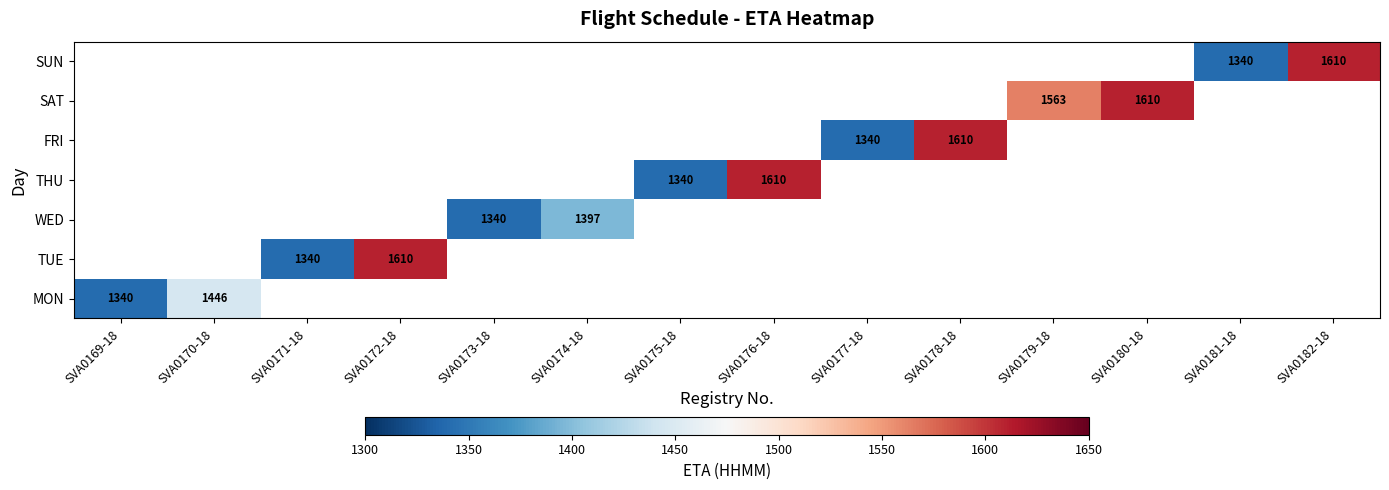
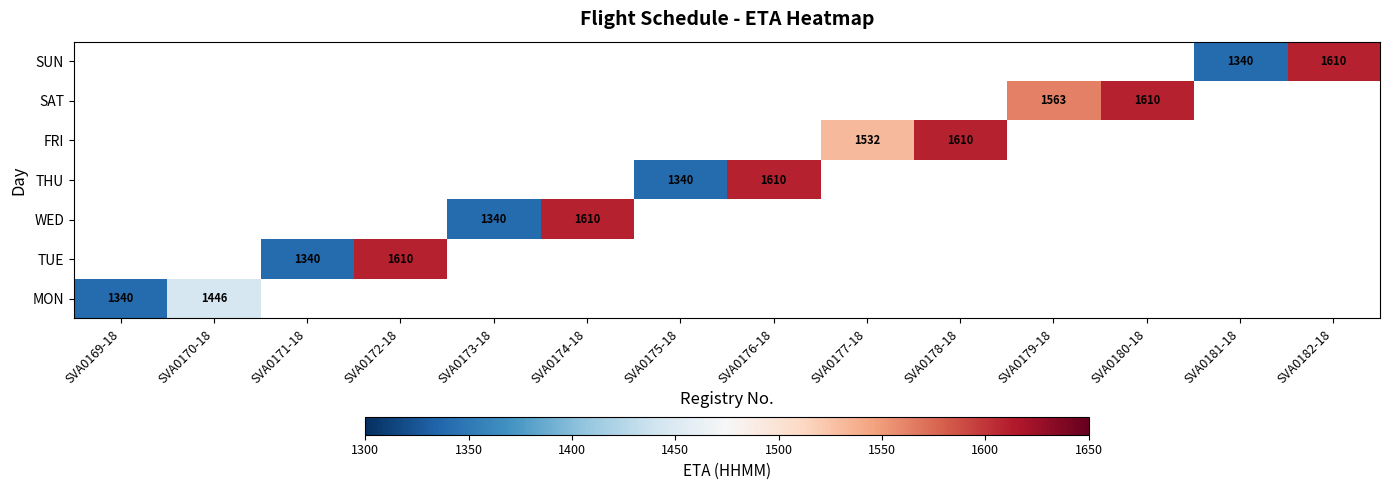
FRI, SVA0177-18: 1340 -> 1532
WED, SVA0174-18: 1397 -> 1610
